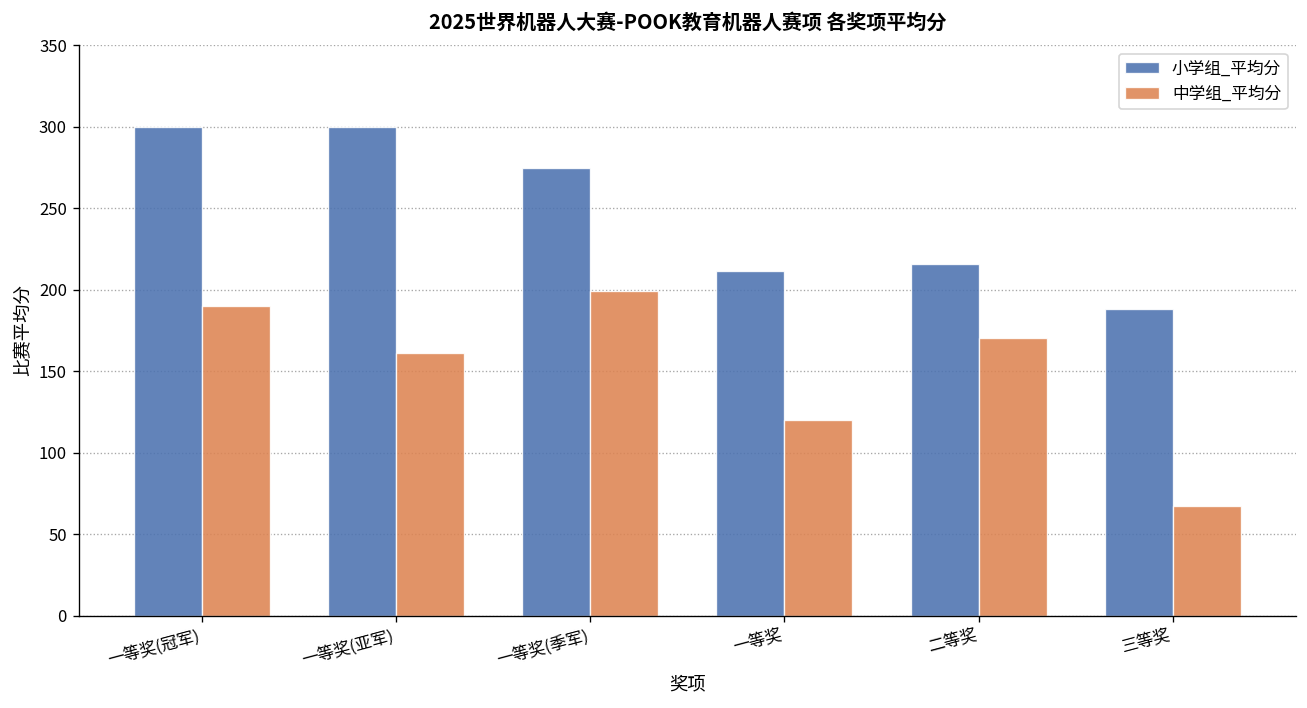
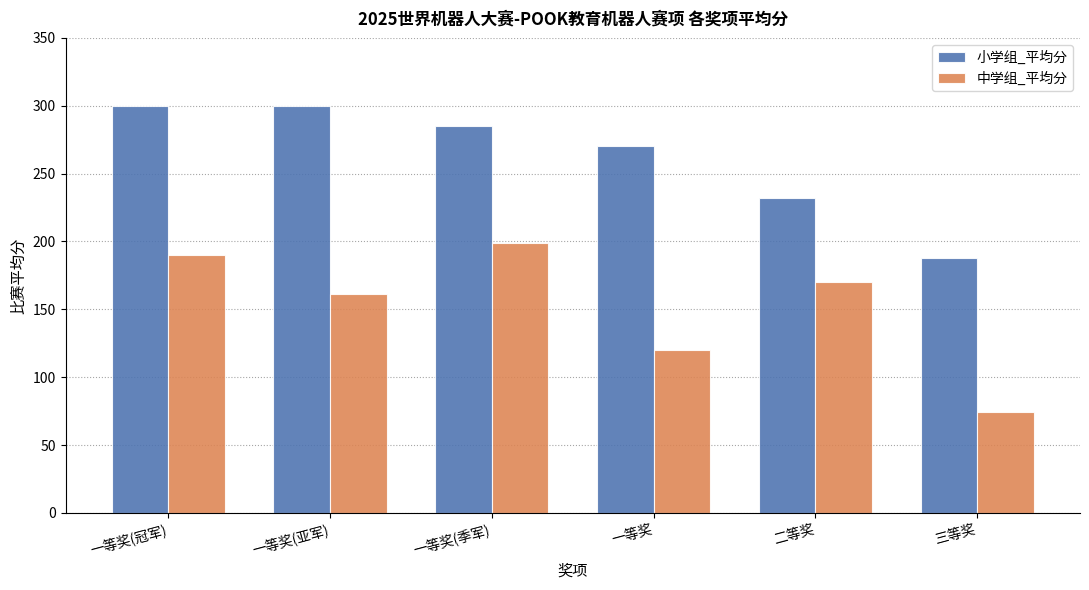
小学组_平均分, 一等奖(季军): 275 -> 285
小学组_平均分, 一等奖: 212 -> 271
小学组_平均分, 二等奖: 216 -> 232
中学组_平均分, 三等奖: 67 -> 75
